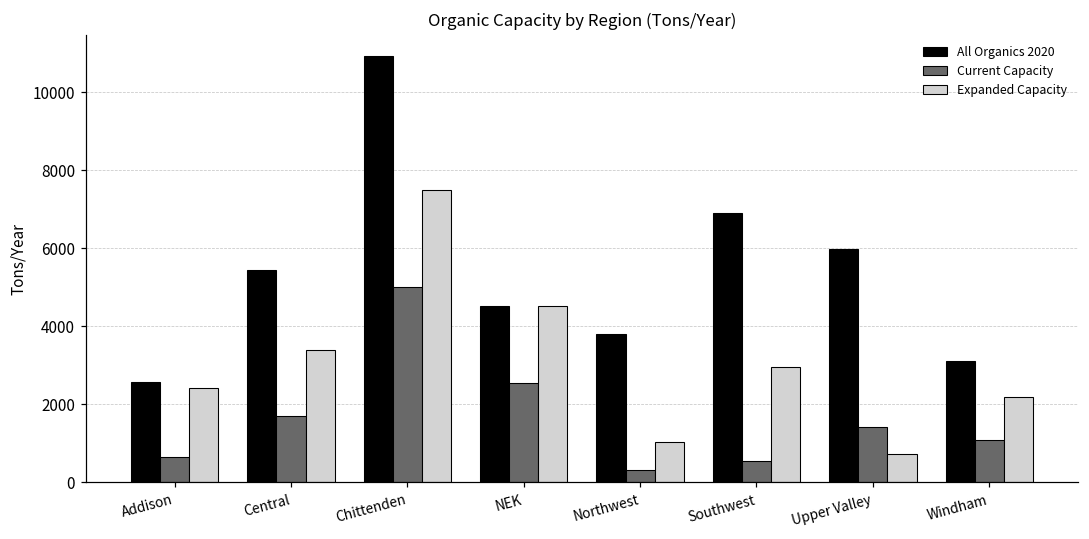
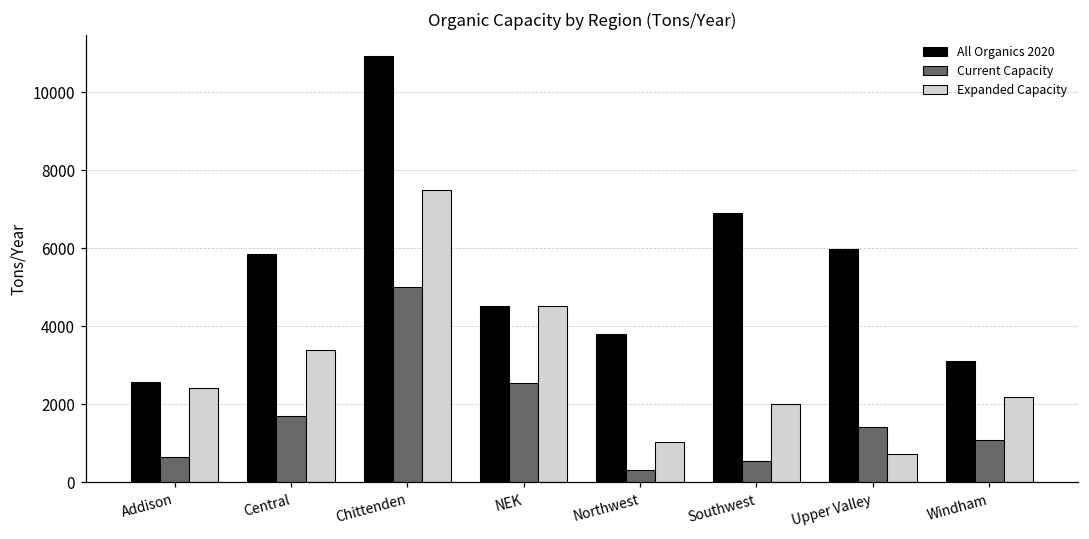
All Organics 2020, Central: 5400 -> 5900
Expanded Capacity, Southwest: 3000 -> 2000
